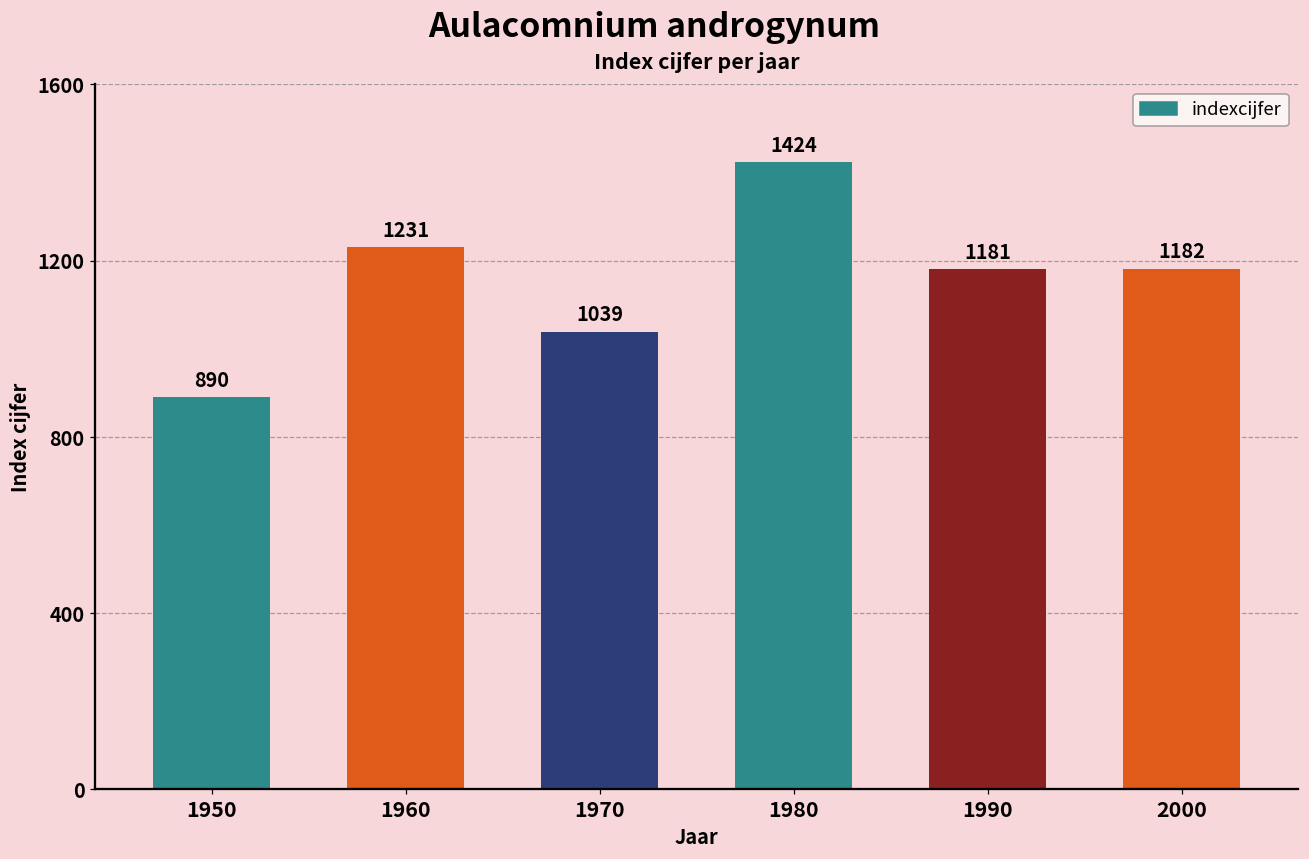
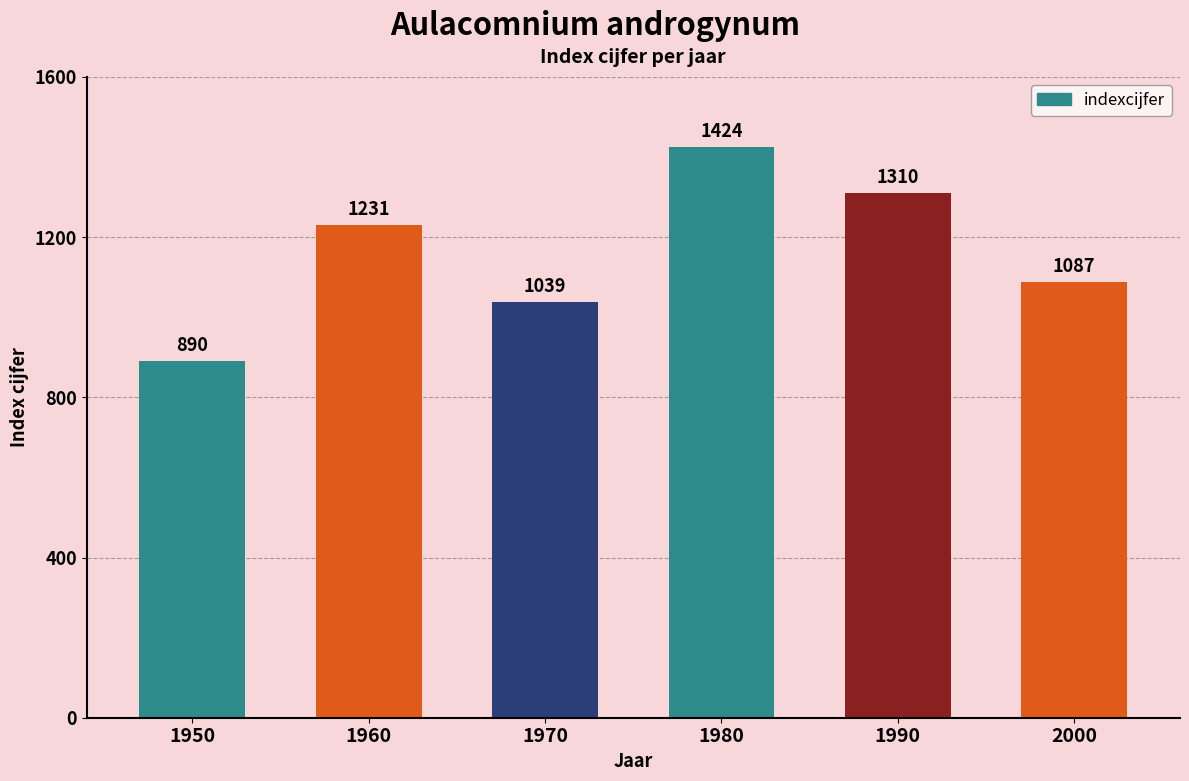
1990: 1181 -> 1310
2000: 1182 -> 1087
